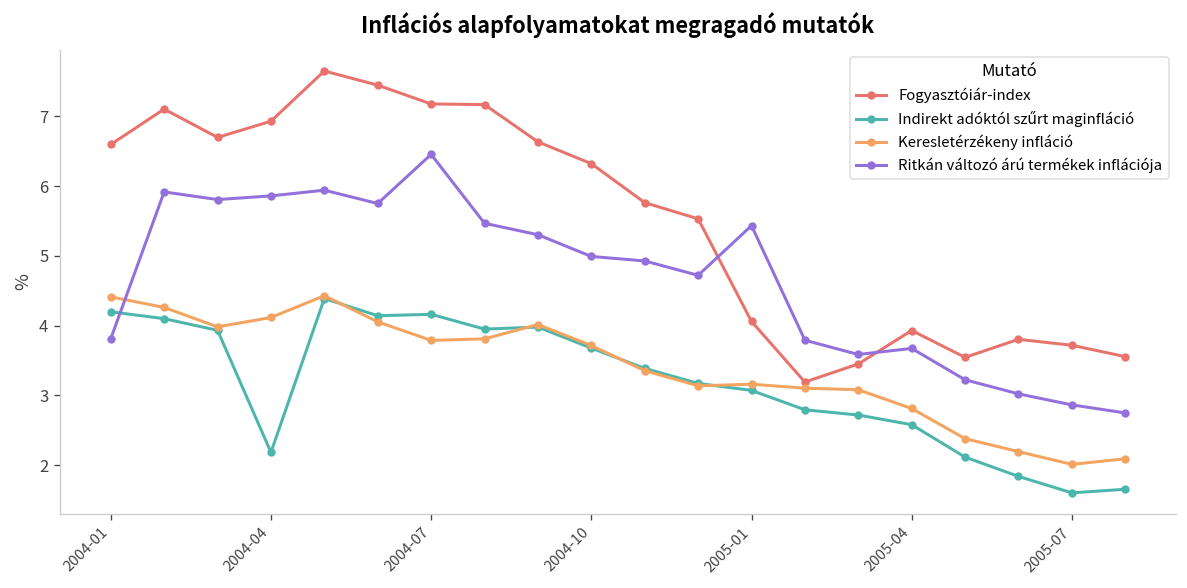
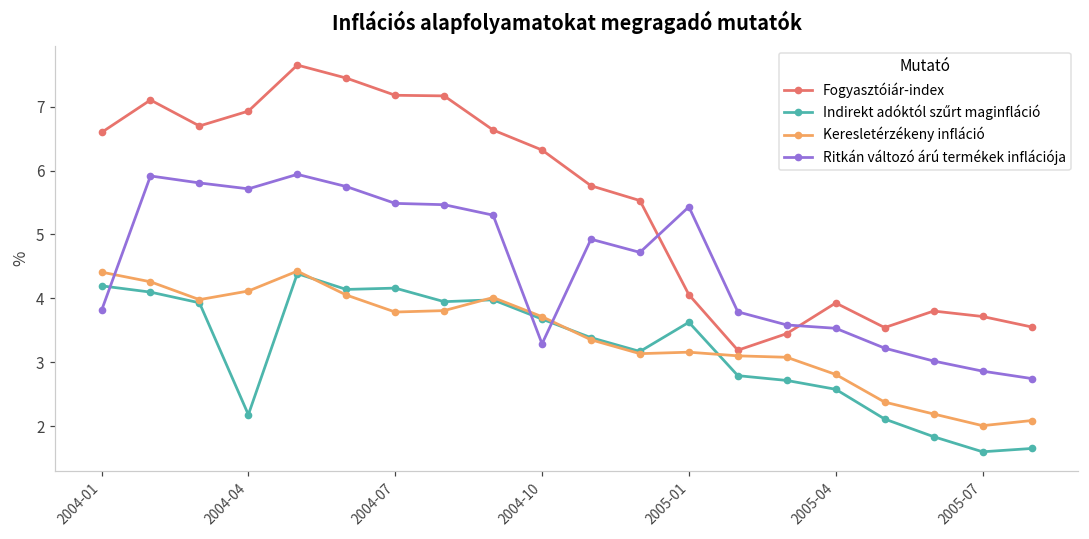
Ritkán változó árú termékek inflációja, 2004-04: 5.9 -> 5.7
Ritkán változó árú termékek inflációja, 2004-07: 6.5 -> 5.5
Ritkán változó árú termékek inflációja, 2004-10: 5.0 -> 3.3
Indirekt adóktól szűrt maginfláció, 2005-01: 3.1 -> 3.6
Ritkán változó árú termékek inflációja, 2005-04: 3.7 -> 3.5
